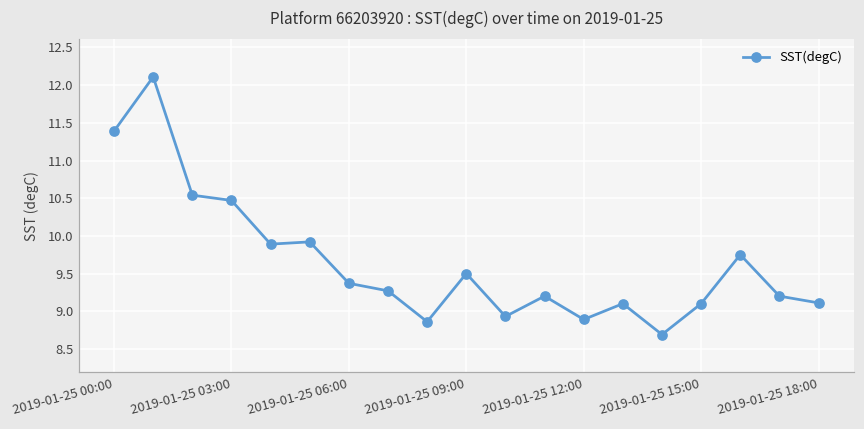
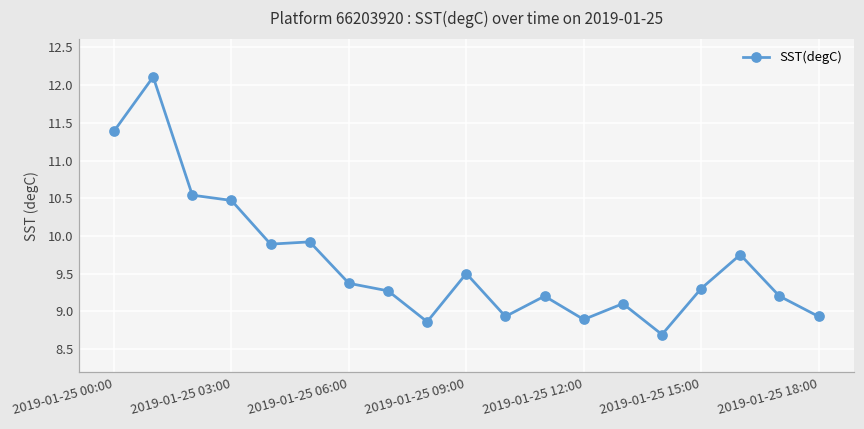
2019-01-25 15:00: 9.1 -> 9.3
2019-01-25 18:00: 9.1 -> 8.9
